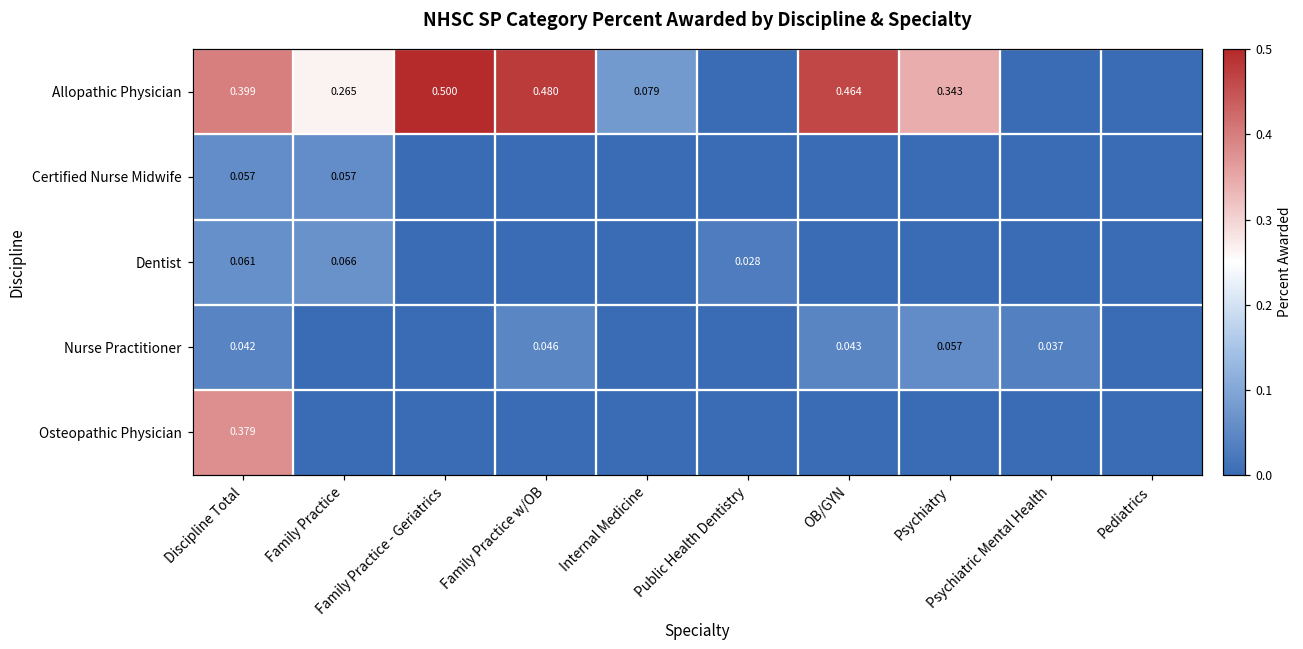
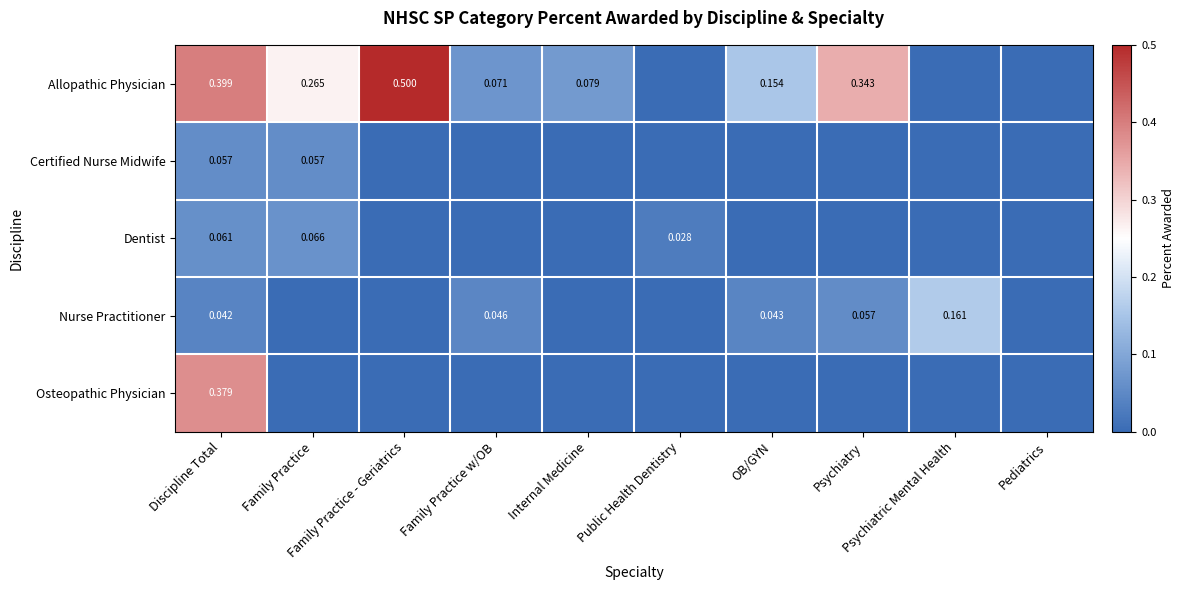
Allopathic Physician, Family Practice w/OB: 0.480 -> 0.071
Allopathic Physician, OB/GYN: 0.464 -> 0.154
Nurse Practitioner, Psychiatric Mental Health: 0.037 -> 0.161
